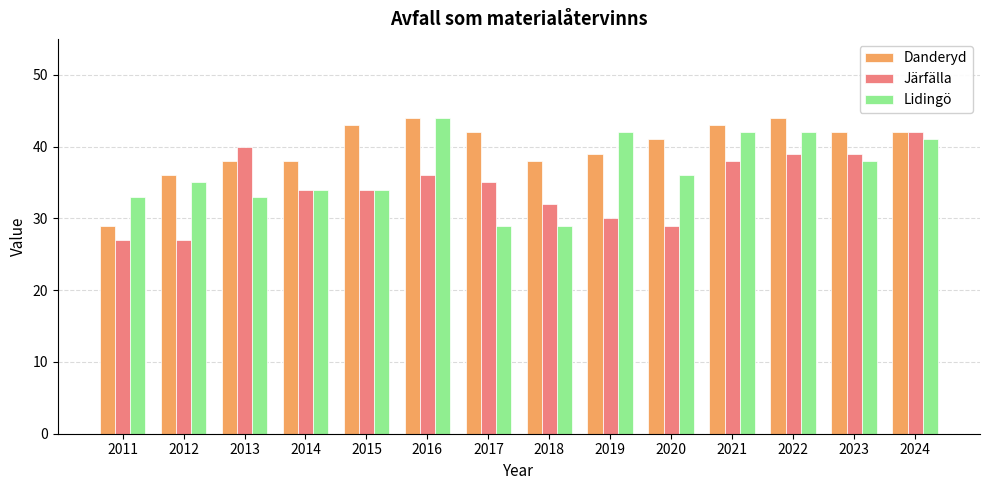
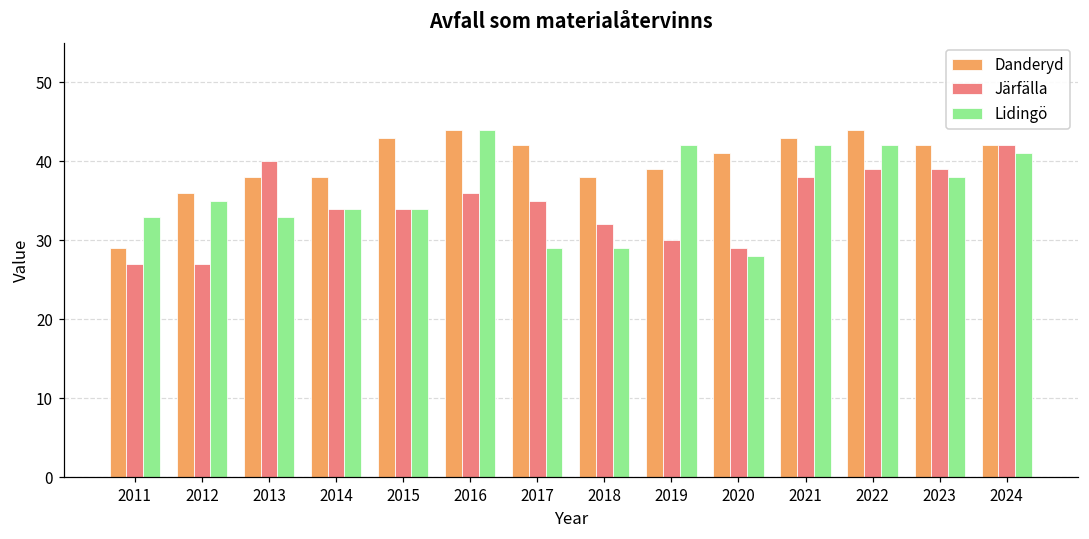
Lidingö, 2020: 36 -> 28
